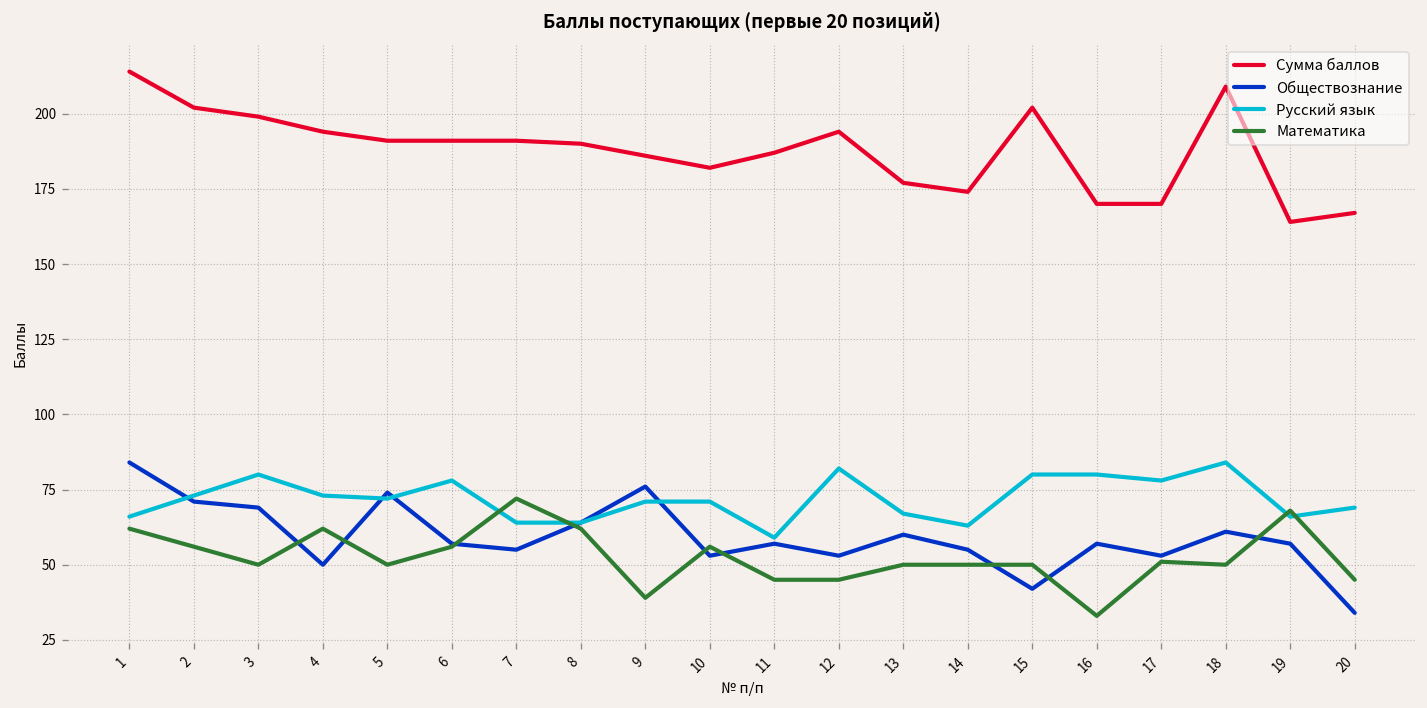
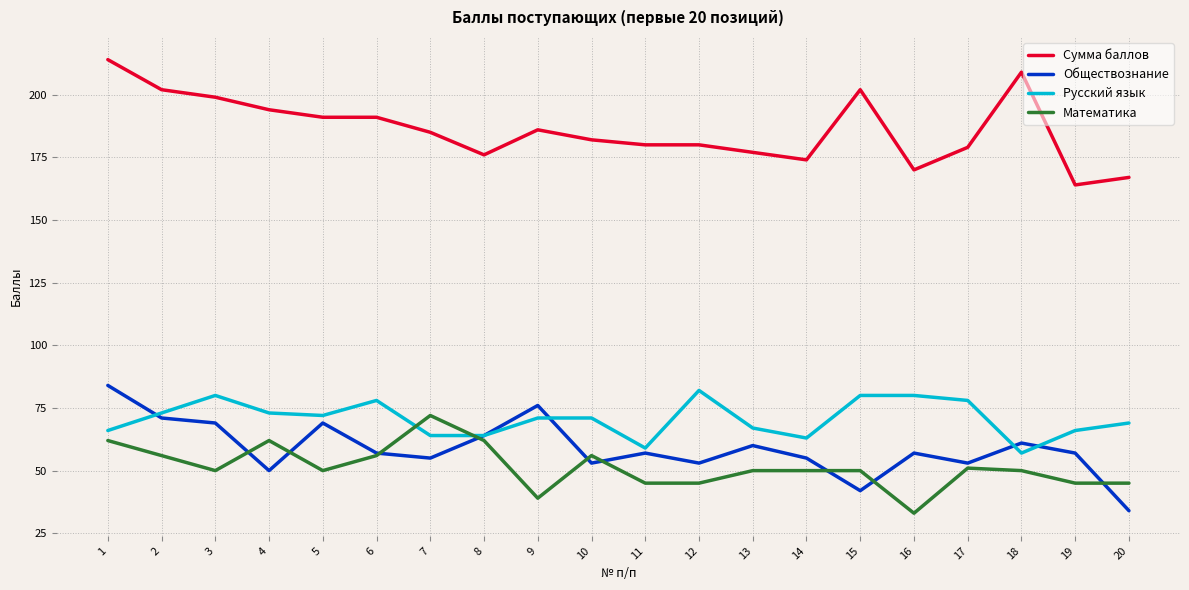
Обществознание, 5: 74 -> 69
Сумма баллов, 7: 191 -> 185
Сумма баллов, 8: 190 -> 176
Сумма баллов, 11: 187 -> 180
Сумма баллов, 12: 194 -> 180
Сумма баллов, 17: 170 -> 179
Русский язык, 18: 84 -> 57
Математика, 19: 68 -> 45
